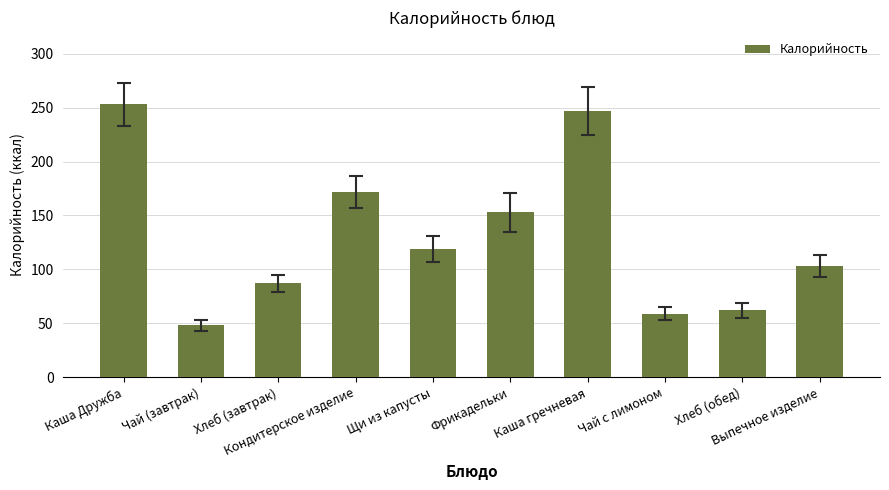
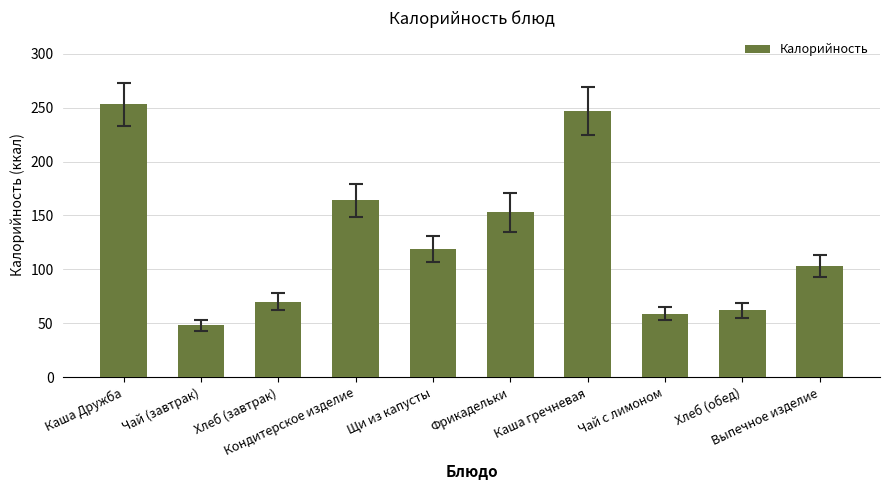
Калорийность, Хлеб (завтрак): 87 -> 70
Калорийность, Кондитерское изделие: 172 -> 164
